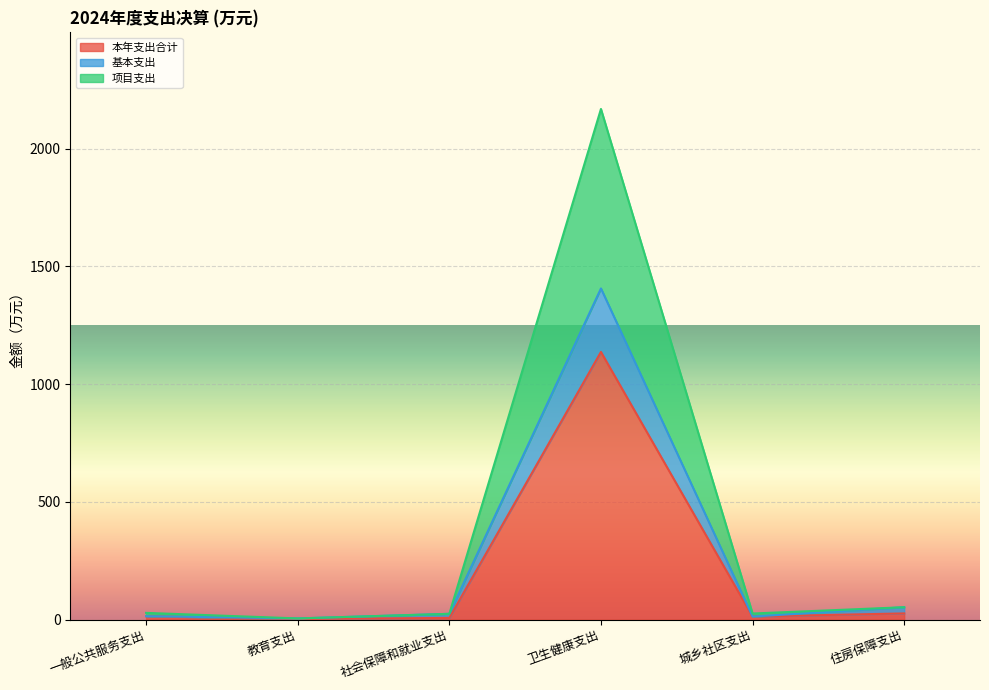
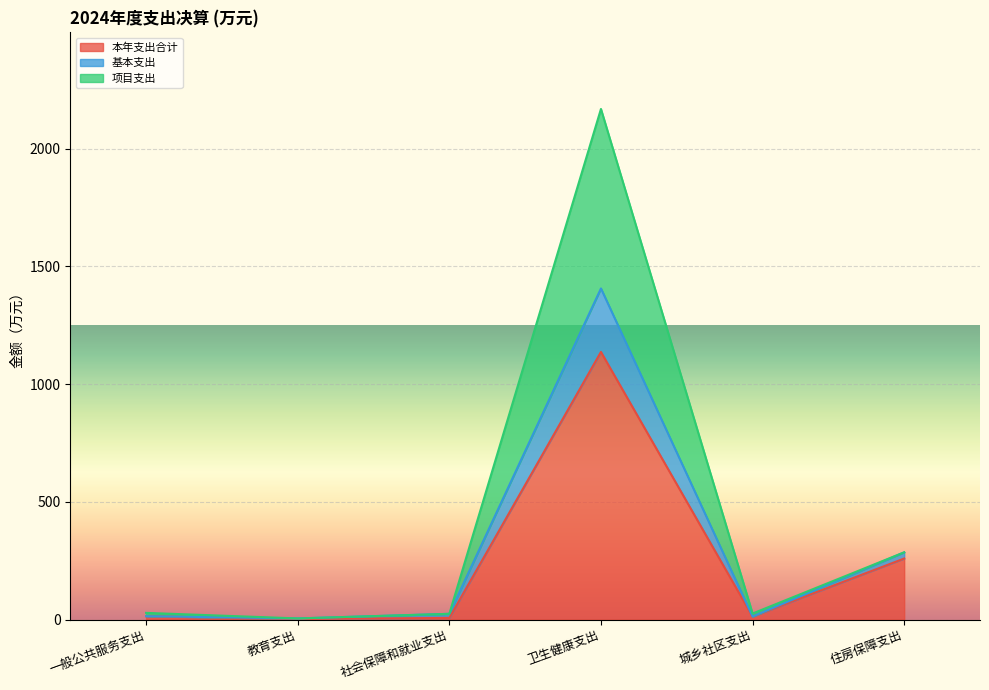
本年支出合计, 住房保障支出: 30 -> 260
